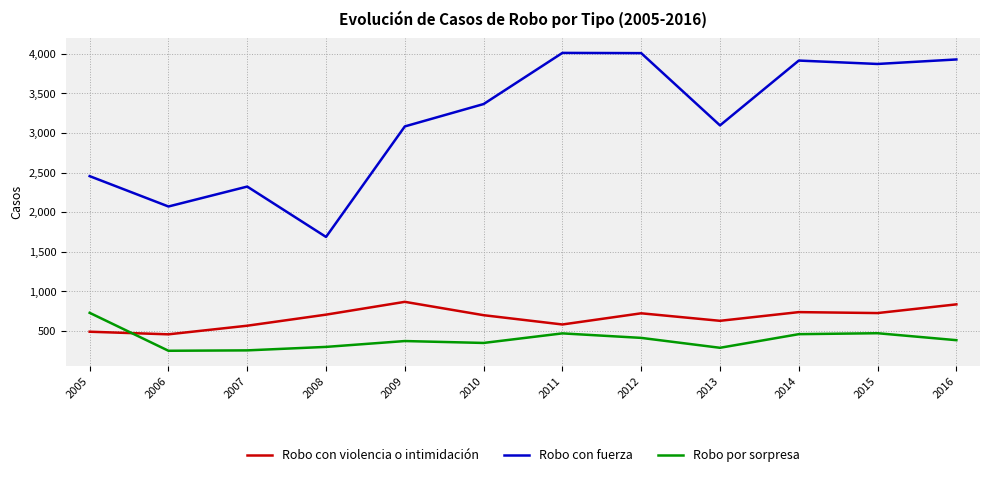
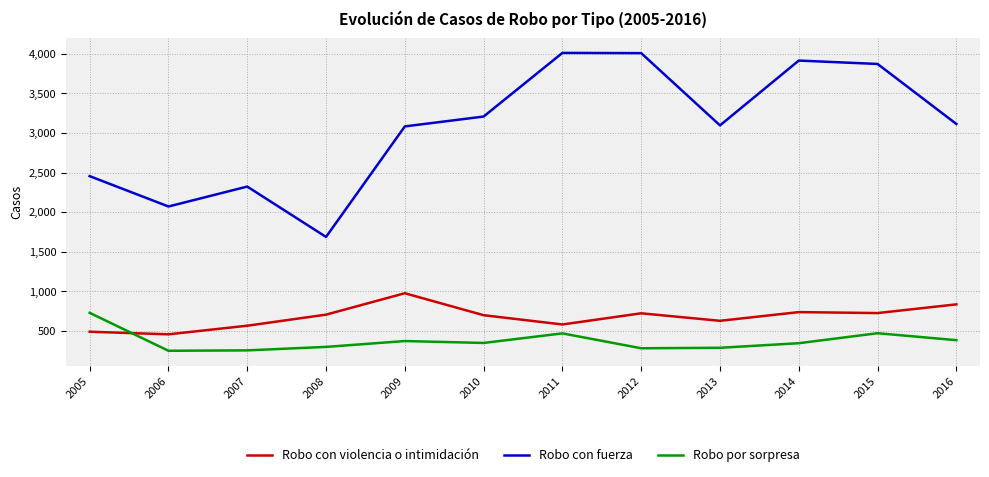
Robo con violencia o intimidación, 2009: 900 -> 1,000
Robo con fuerza, 2010: 3,400 -> 3,200
Robo por sorpresa, 2012: 400 -> 300
Robo por sorpresa, 2014: 500 -> 300
Robo con fuerza, 2016: 3,900 -> 3,100
